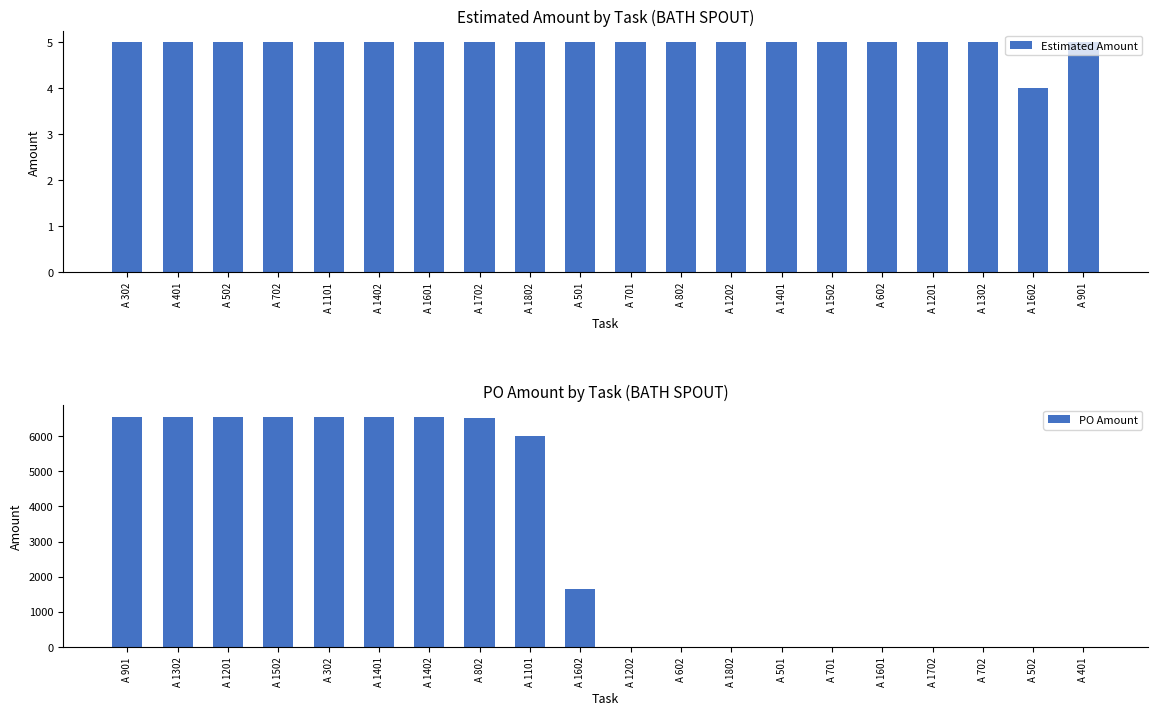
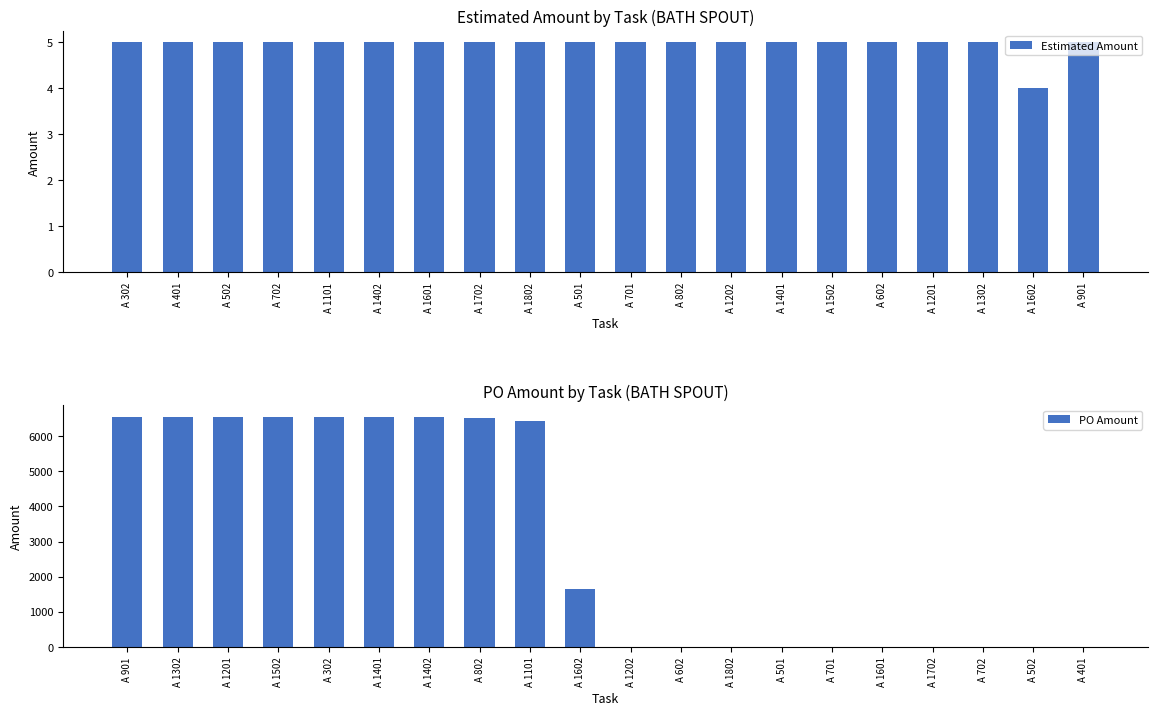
PO Amount by Task (BATH SPOUT), A 1101: 6000 -> 6400
